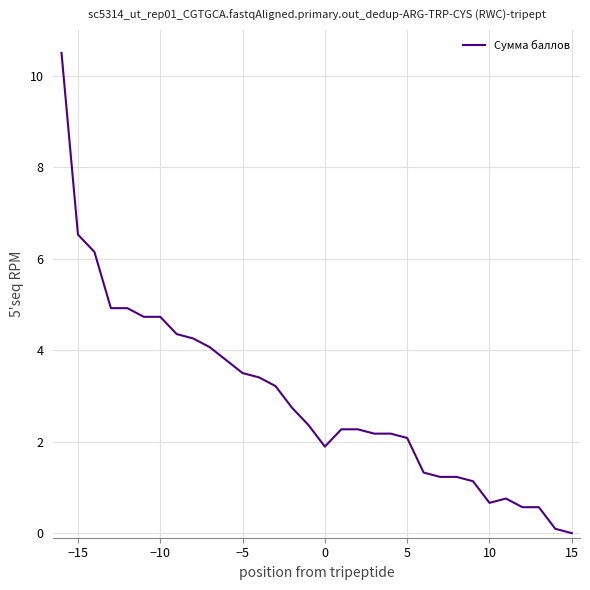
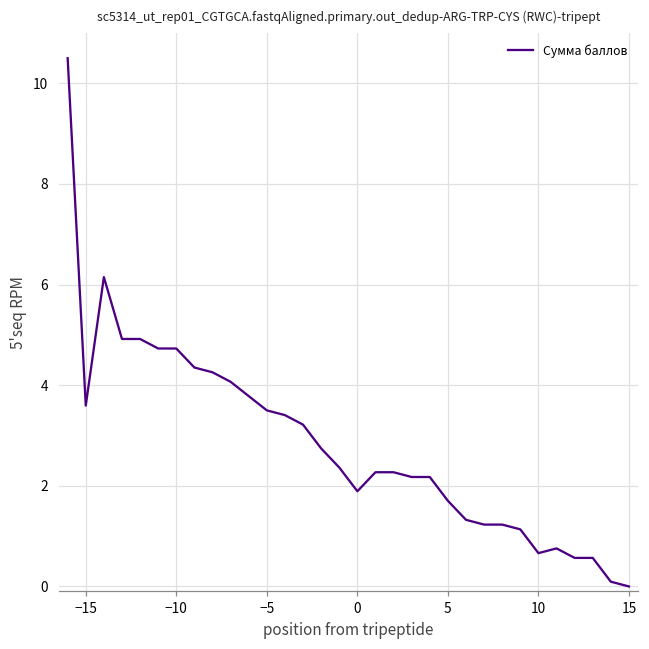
−15: 6.5 -> 3.6
5: 2.1 -> 1.7
